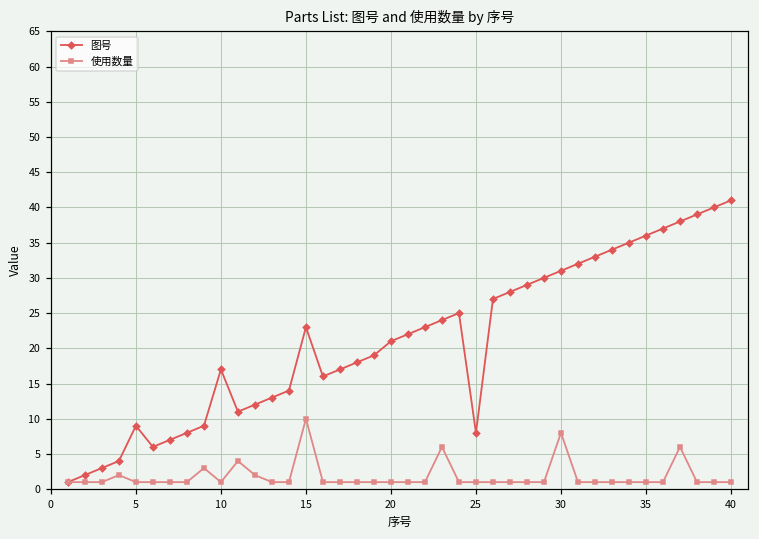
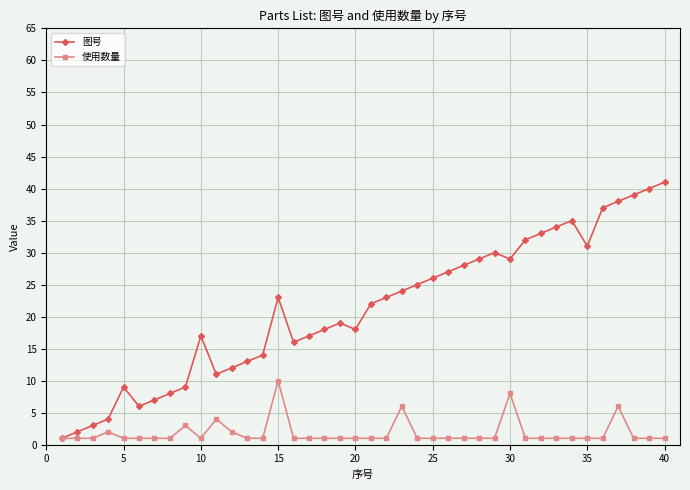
图号, 20: 21 -> 18
图号, 25: 8 -> 26
图号, 30: 31 -> 29
图号, 35: 36 -> 31
